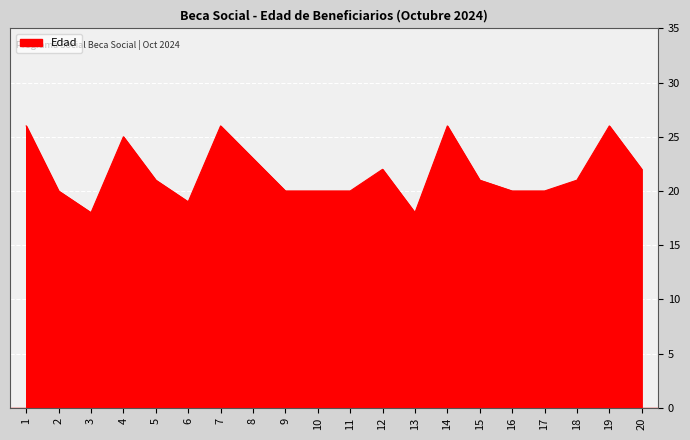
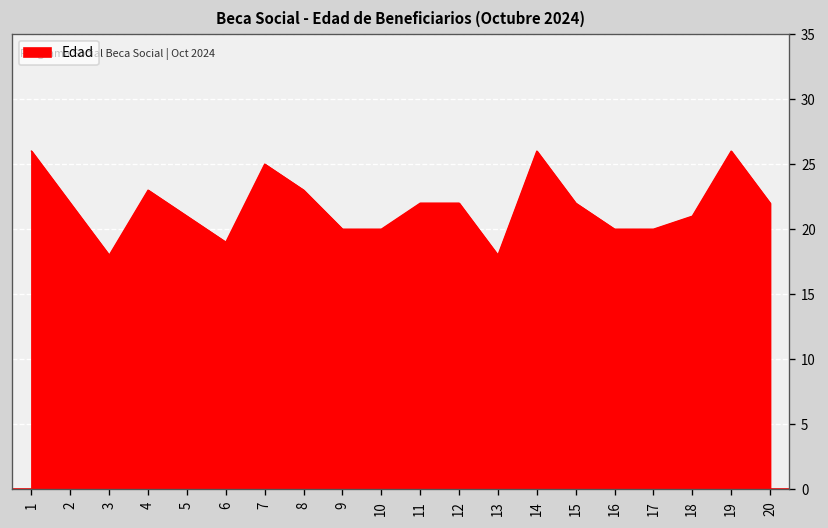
2: 20 -> 22
4: 25 -> 23
7: 26 -> 25
11: 20 -> 22
15: 21 -> 22
